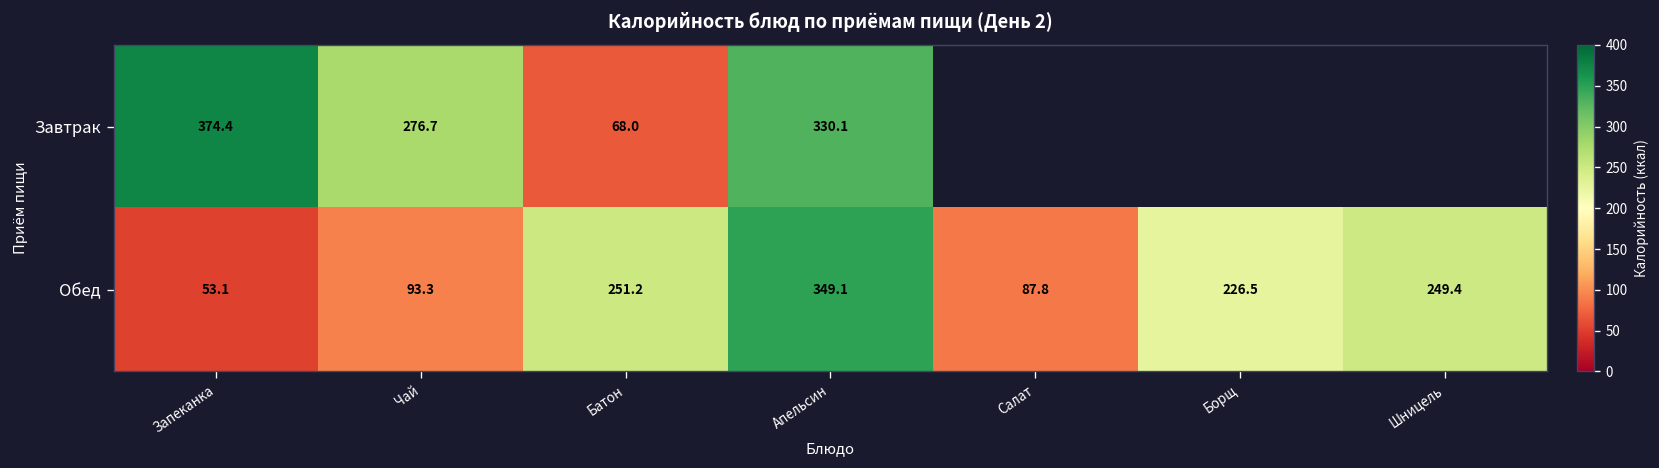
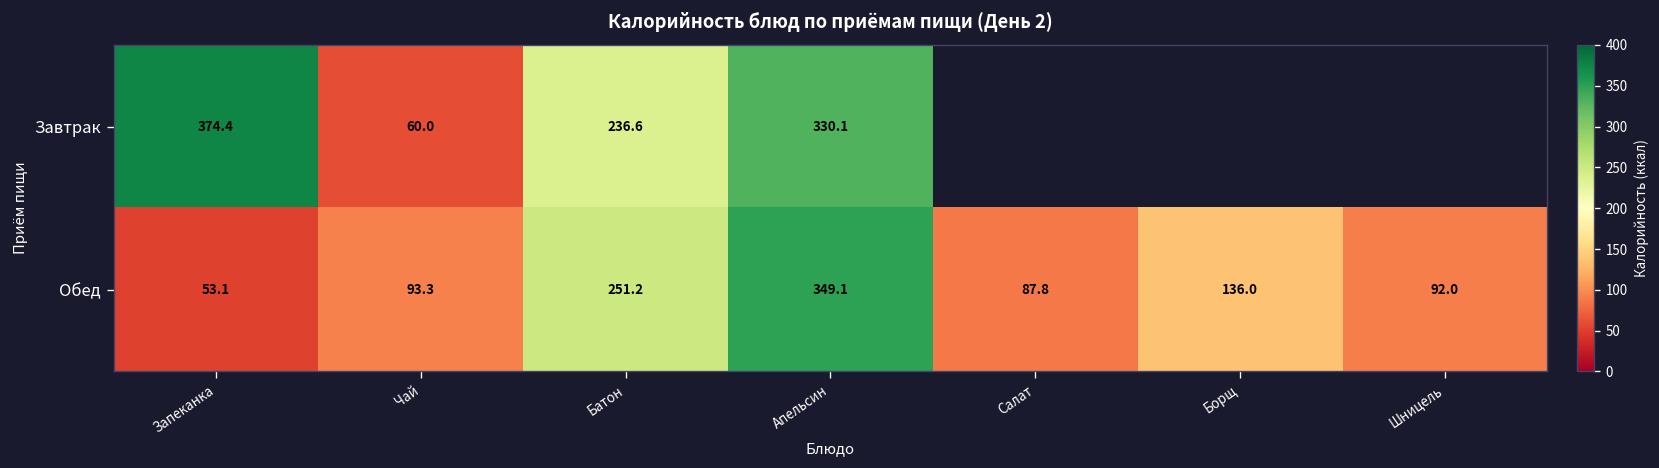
Завтрак, Чай: 276.7 -> 60.0
Завтрак, Батон: 68.0 -> 236.6
Обед, Борщ: 226.5 -> 136.0
Обед, Шницель: 249.4 -> 92.0
